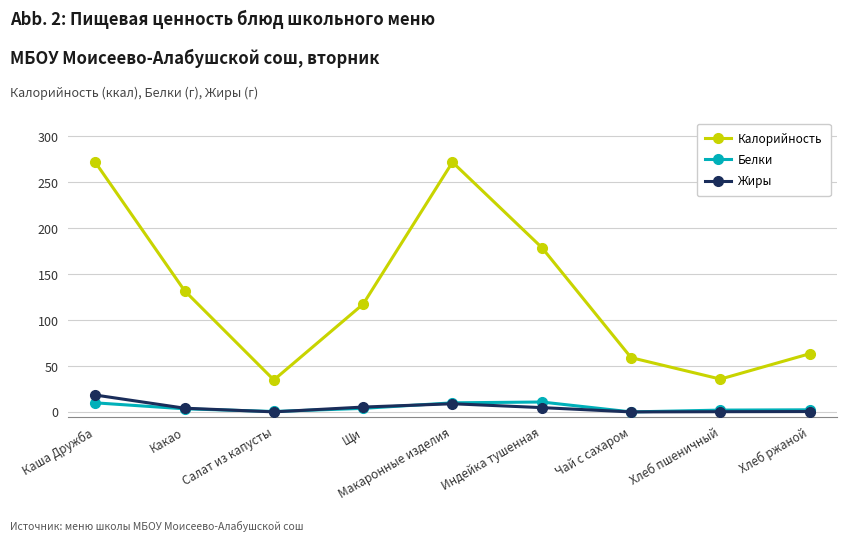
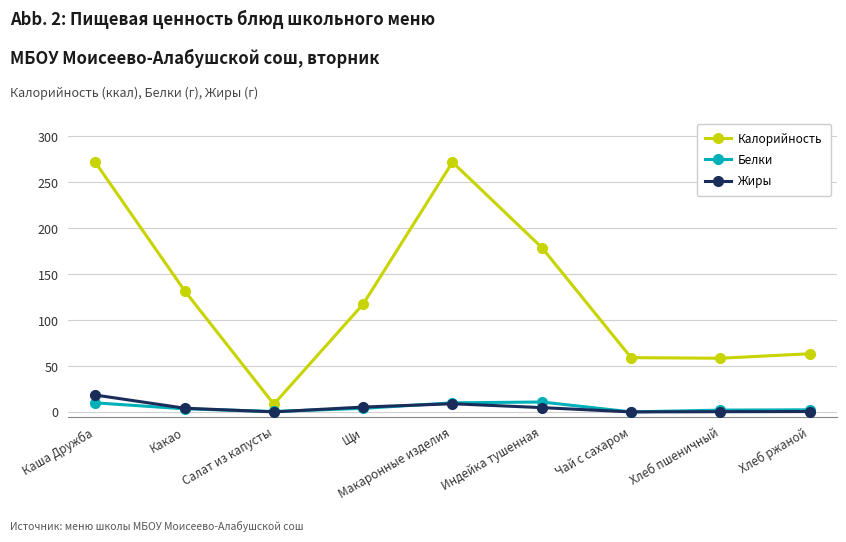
Калорийность, Салат из капусты: 30 -> 10
Калорийность, Хлеб пшеничный: 40 -> 60
